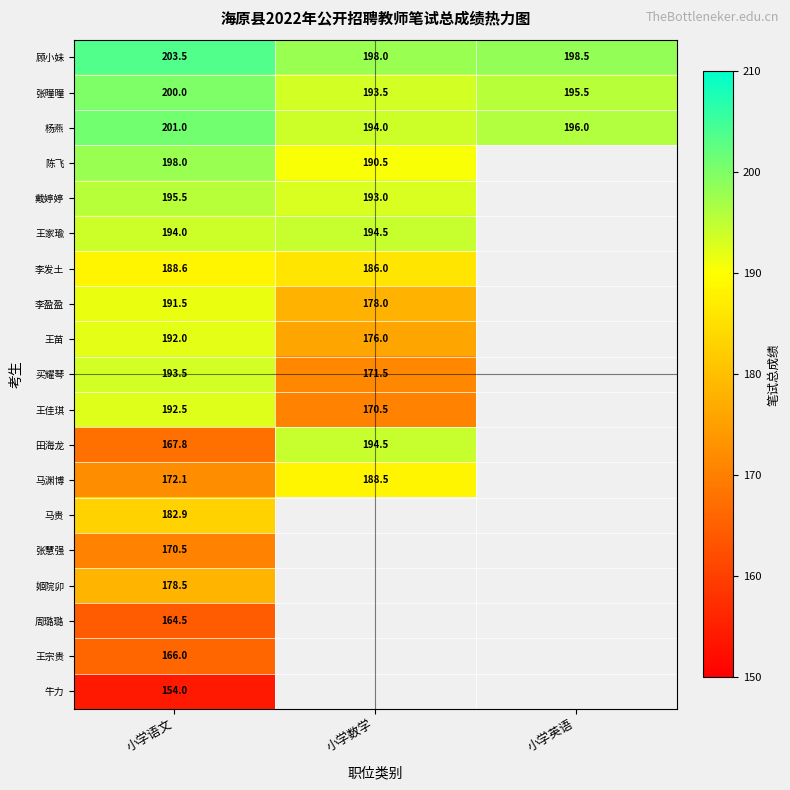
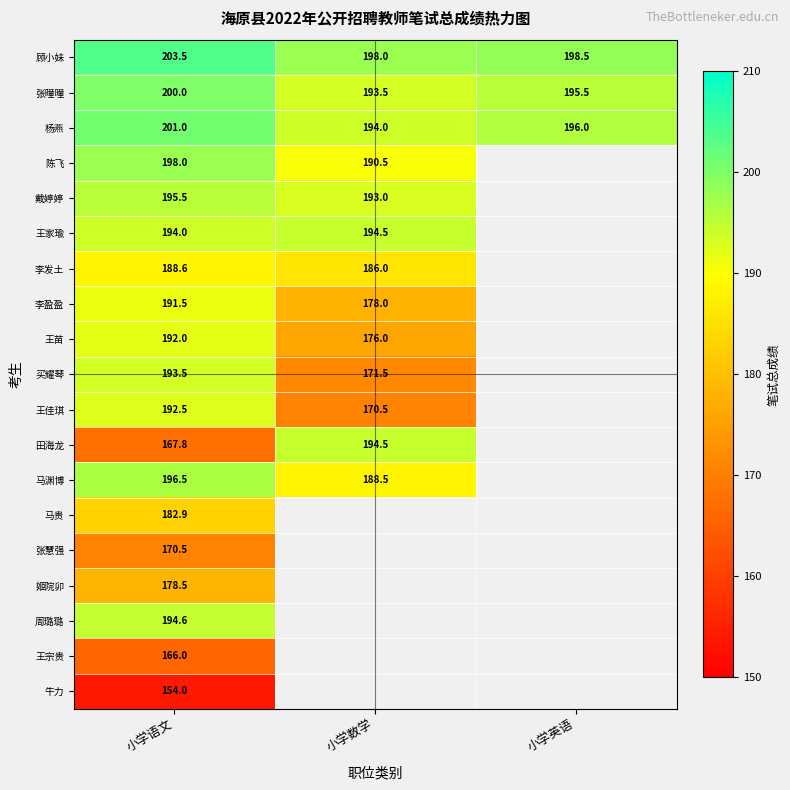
马渊博, 小学语文: 172.1 -> 196.5
周璐璐, 小学语文: 164.5 -> 194.6
